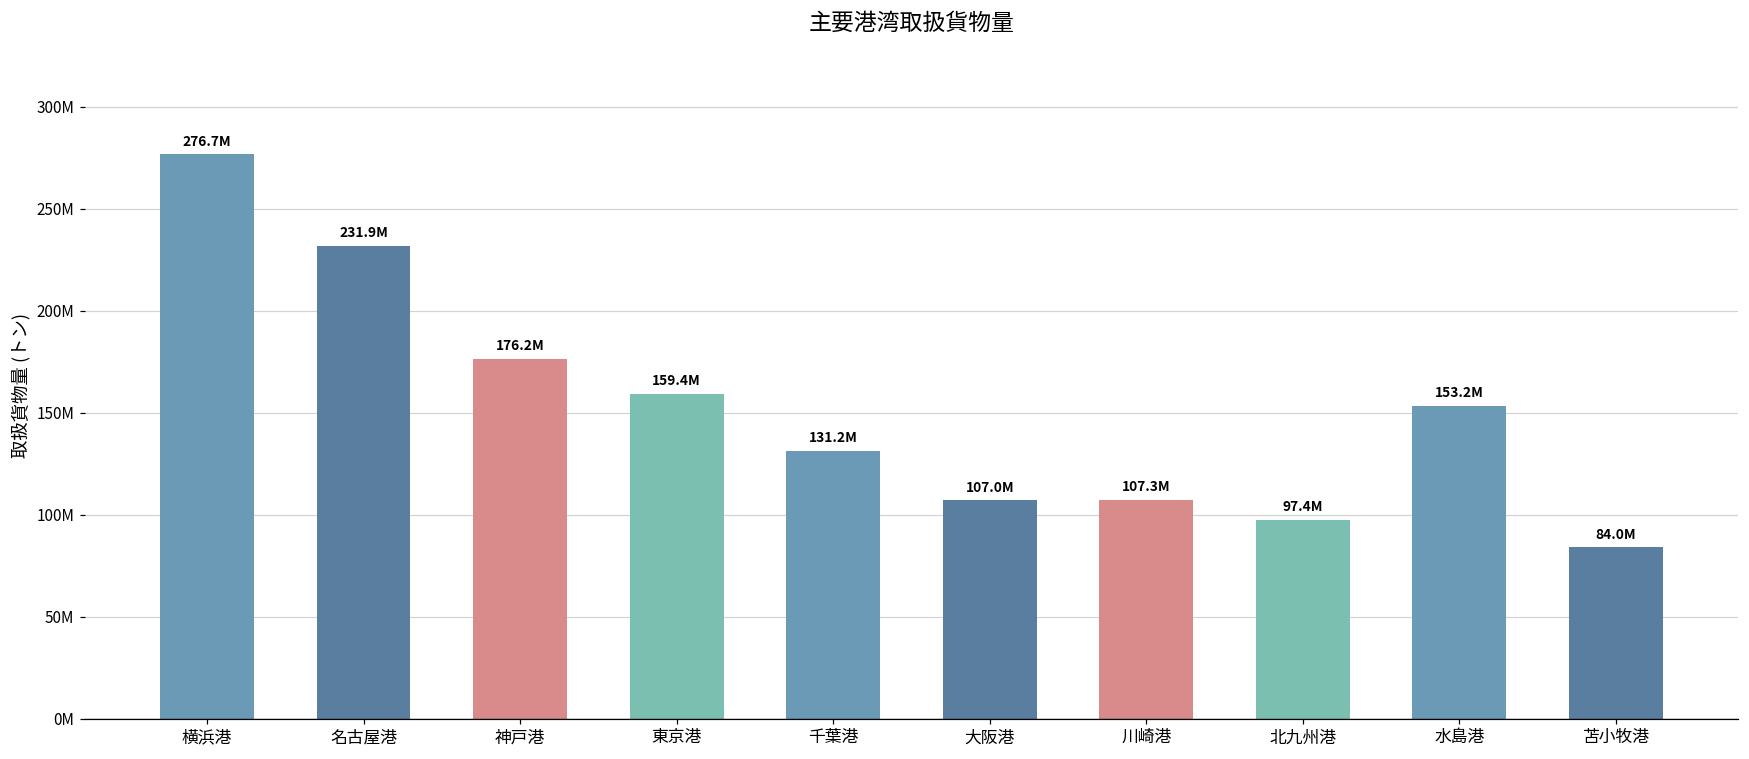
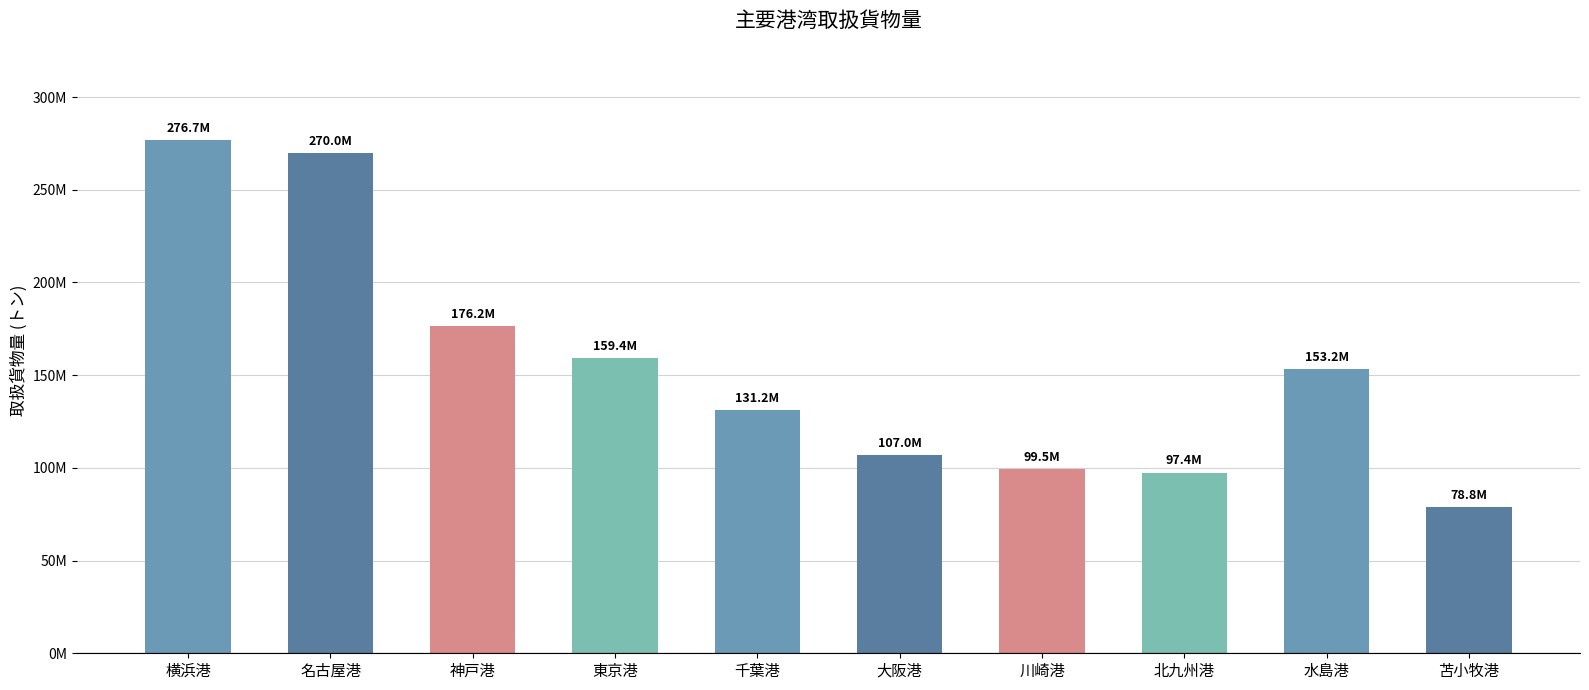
名古屋港: 231.9M -> 270.0M
川崎港: 107.3M -> 99.5M
苫小牧港: 84.0M -> 78.8M
